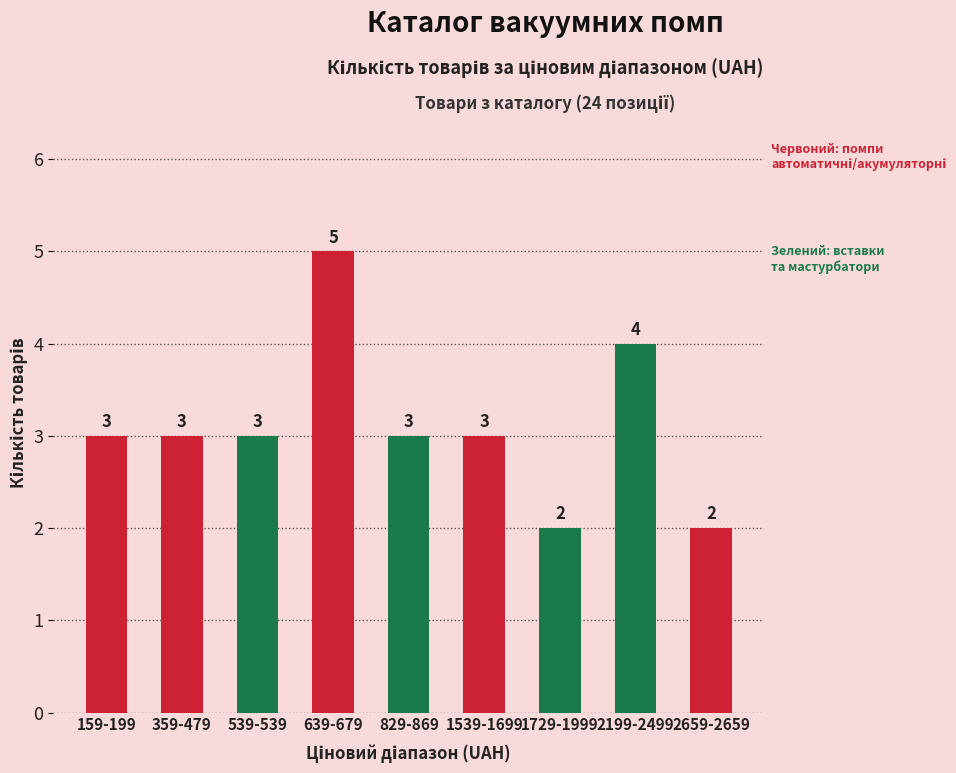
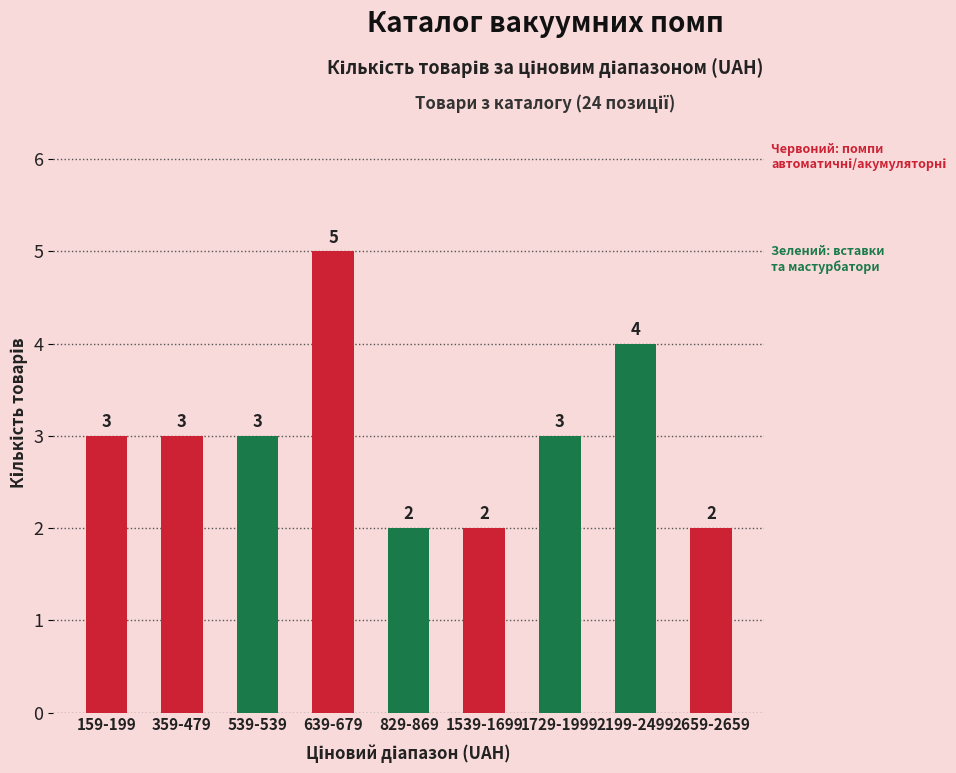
829-869: 3 -> 2
1539-1699: 3 -> 2
1729-1999: 2 -> 3
